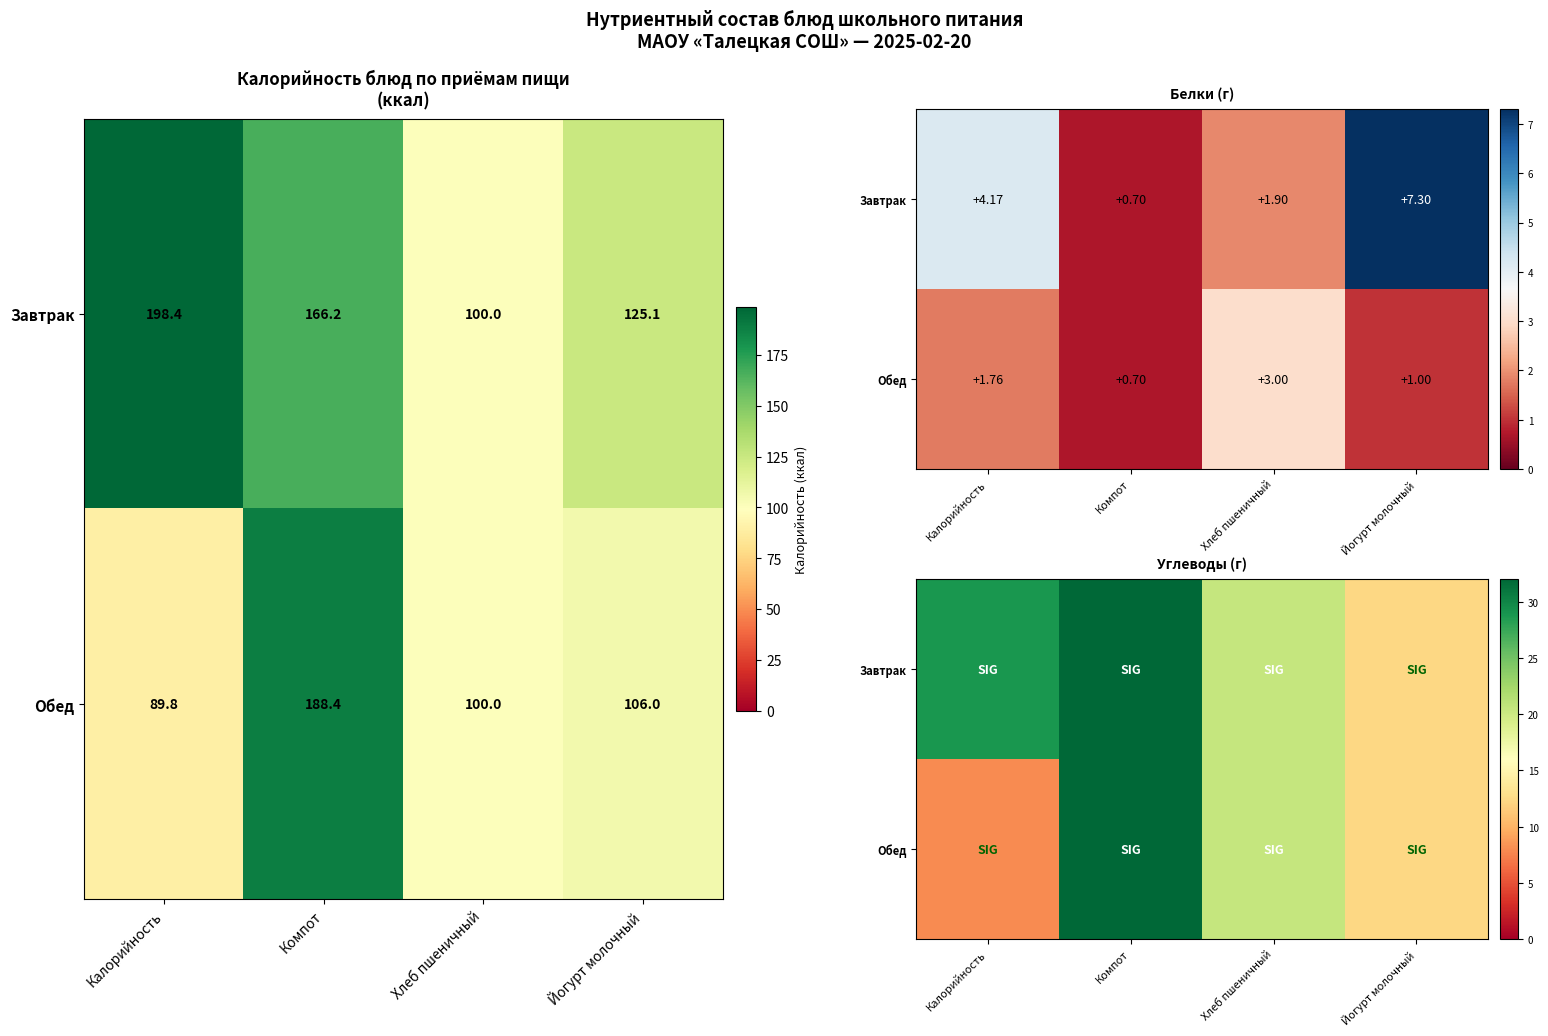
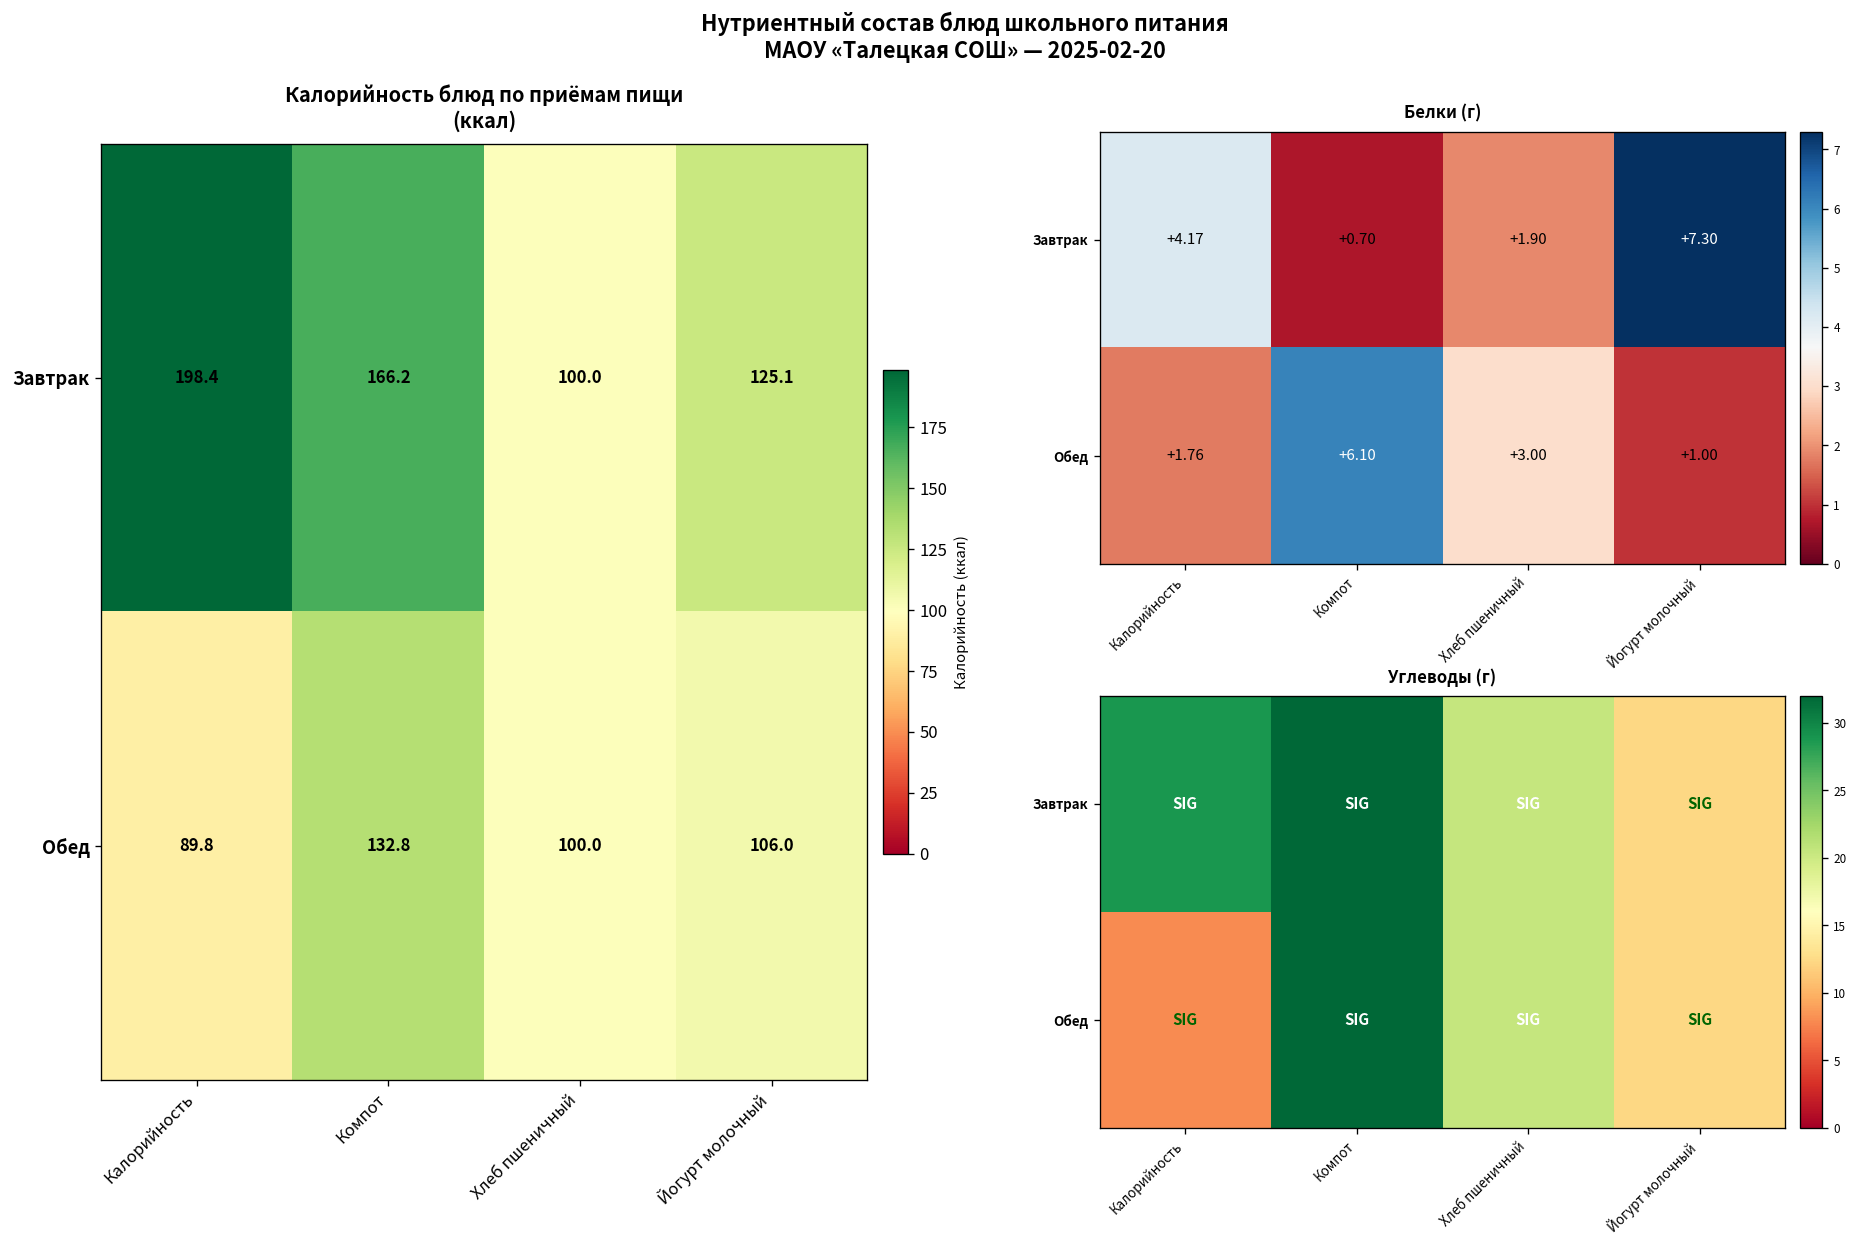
Калорийность блюд по приёмам пищи (ккал), Обед, Компот: 188.4 -> 132.8
Белки (г), Обед, Компот: +0.70 -> +6.10
